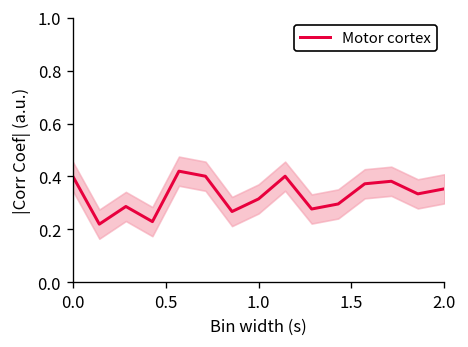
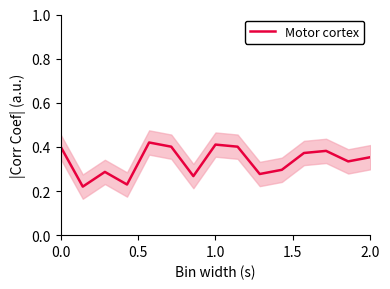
Motor cortex, 1.0: 0.32 -> 0.41
